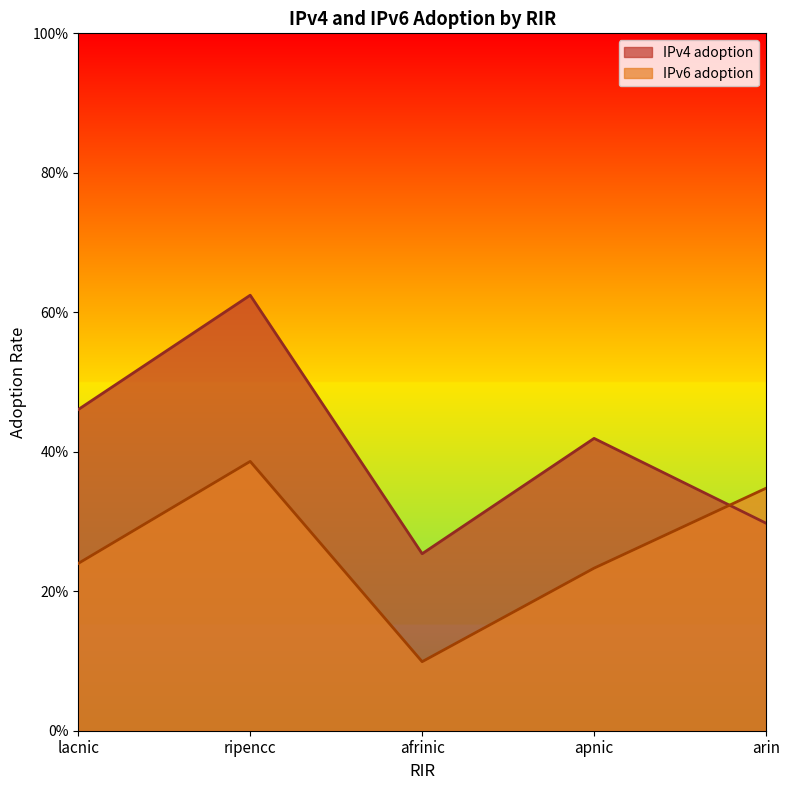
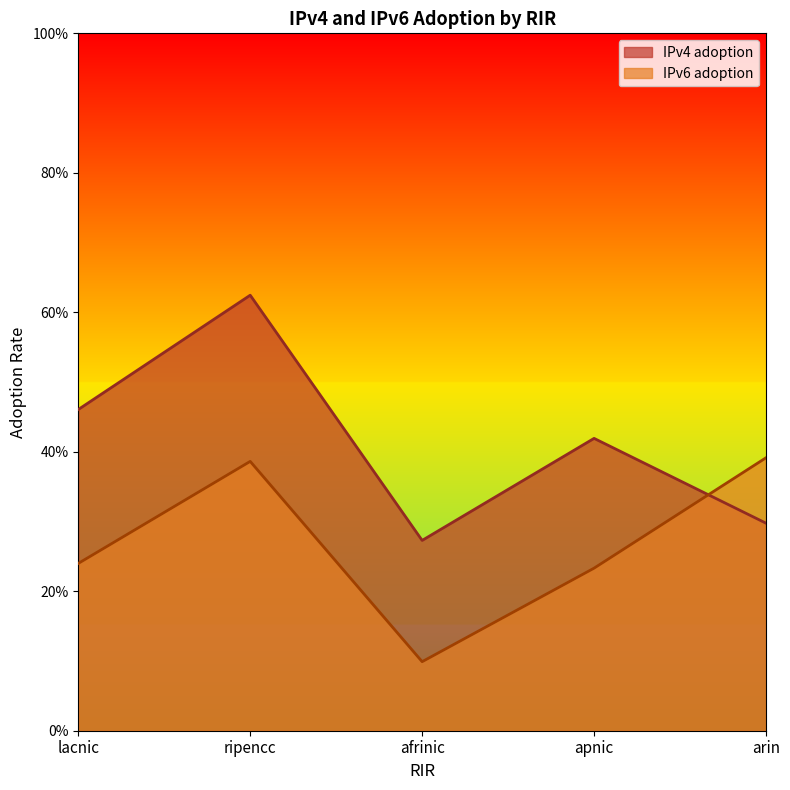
IPv4 adoption, afrinic: 25% -> 27%
IPv6 adoption, arin: 35% -> 39%
